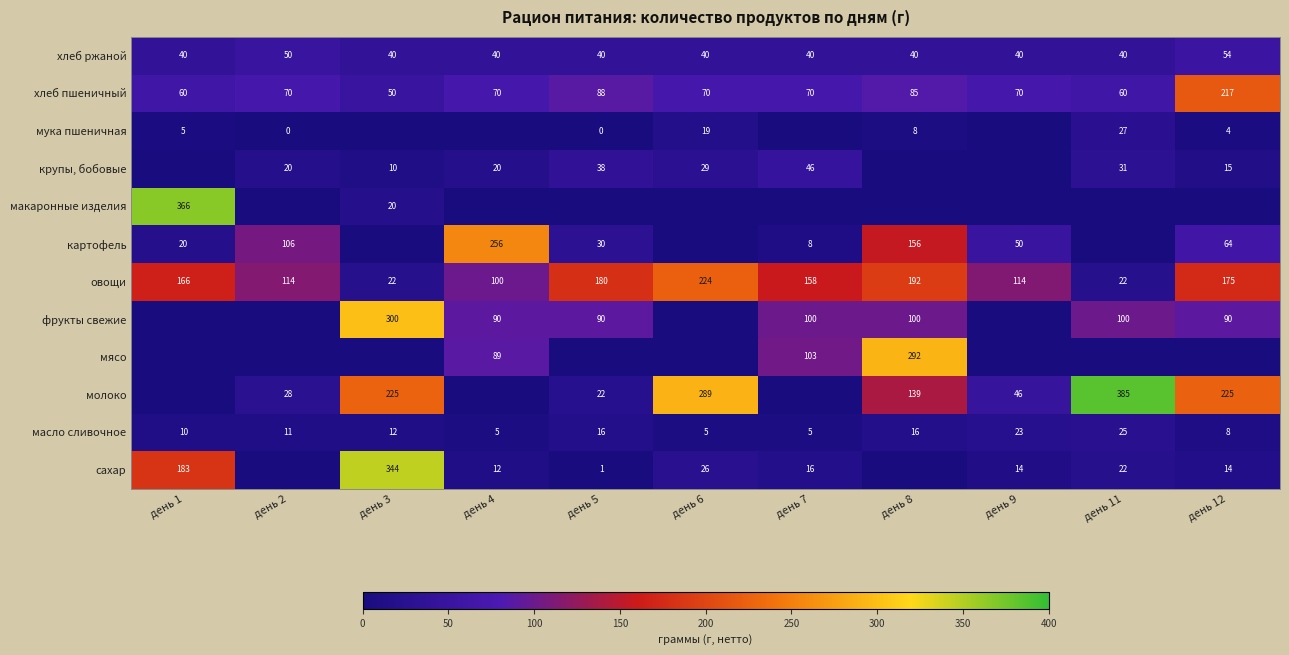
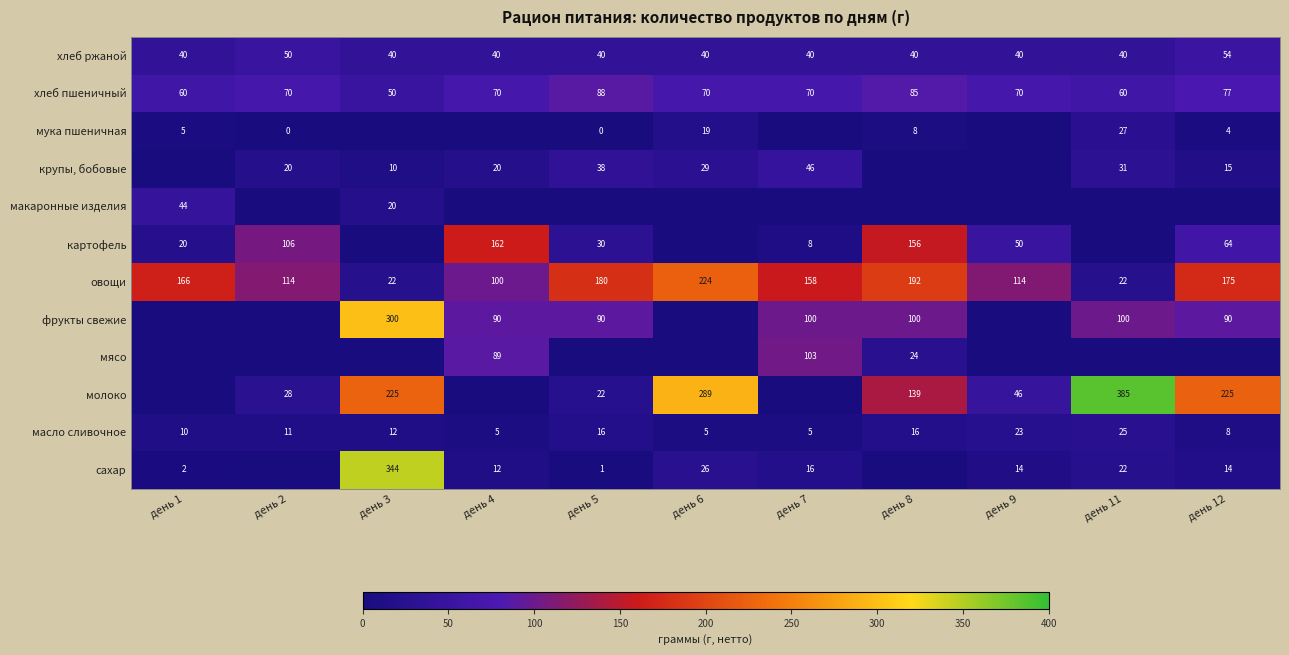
хлеб пшеничный, день 12: 217 -> 77
макаронные изделия, день 1: 366 -> 44
картофель, день 4: 256 -> 162
мясо, день 8: 292 -> 24
сахар, день 1: 183 -> 2
